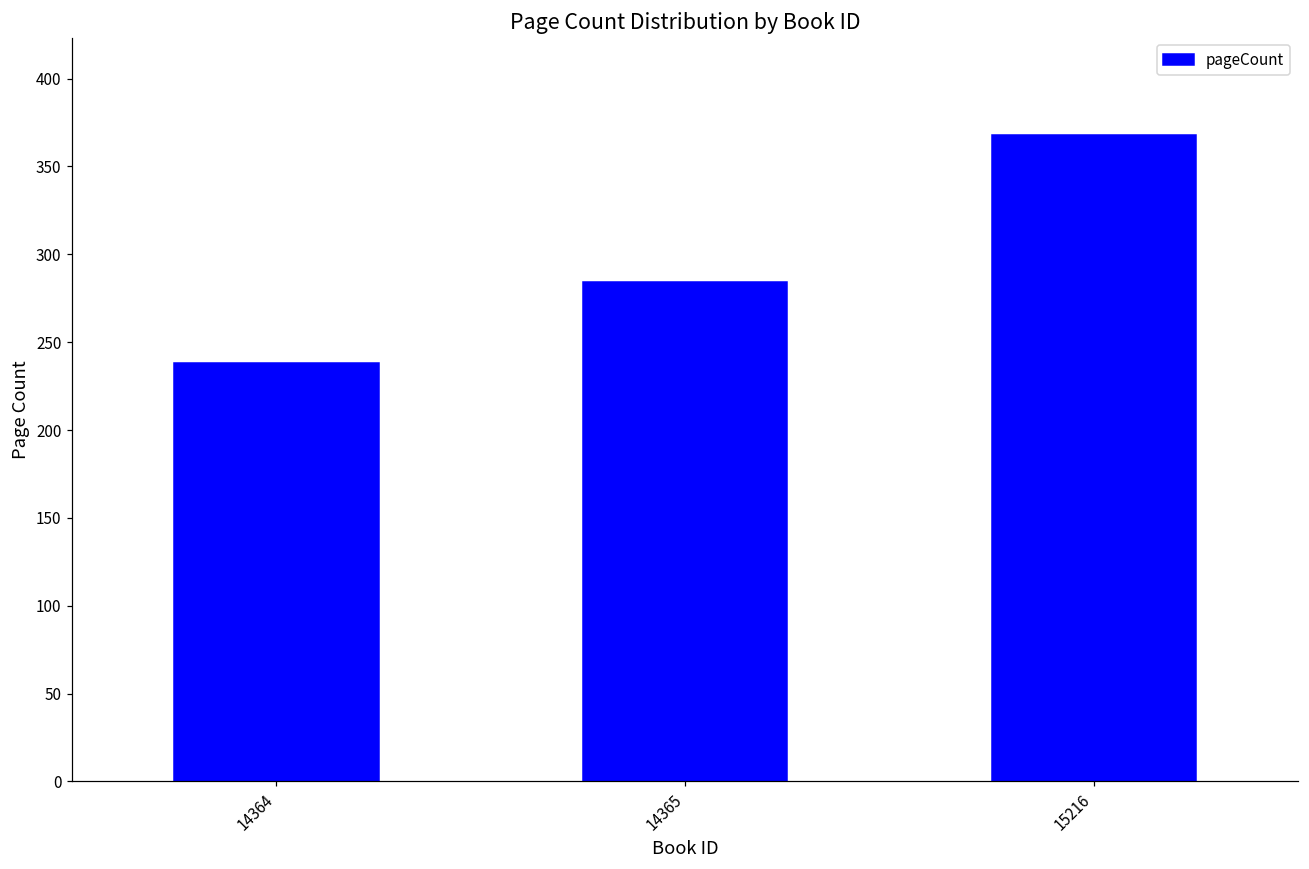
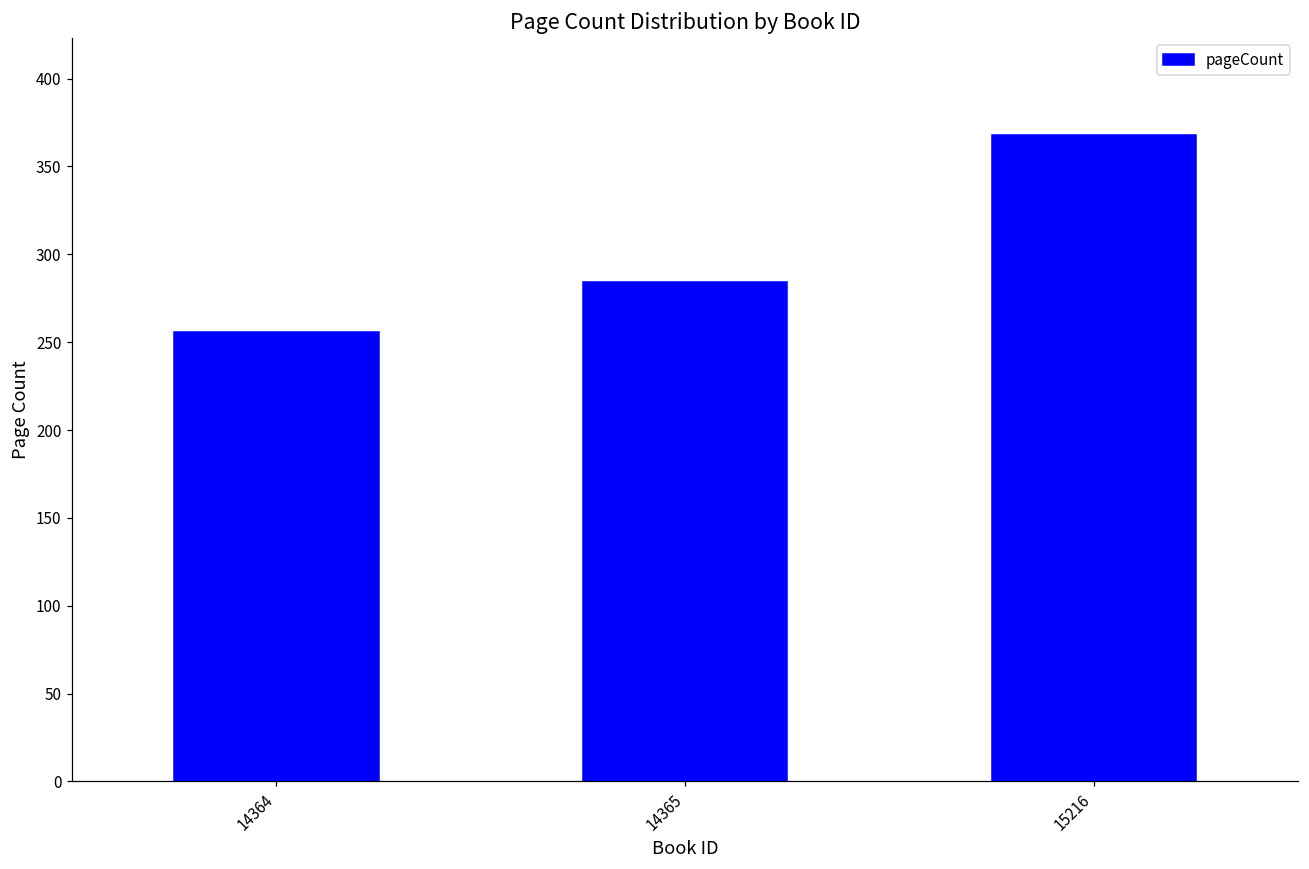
14364: 238 -> 256
